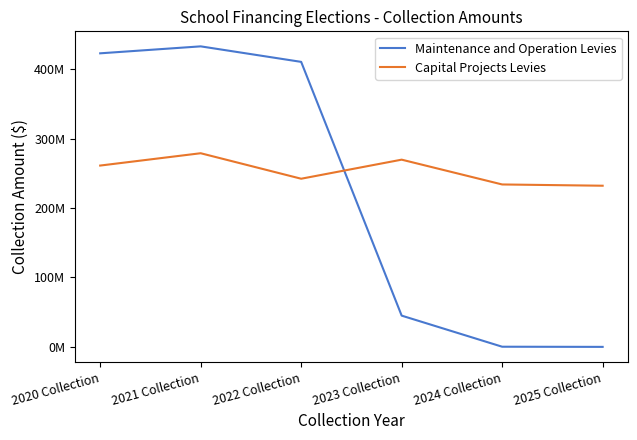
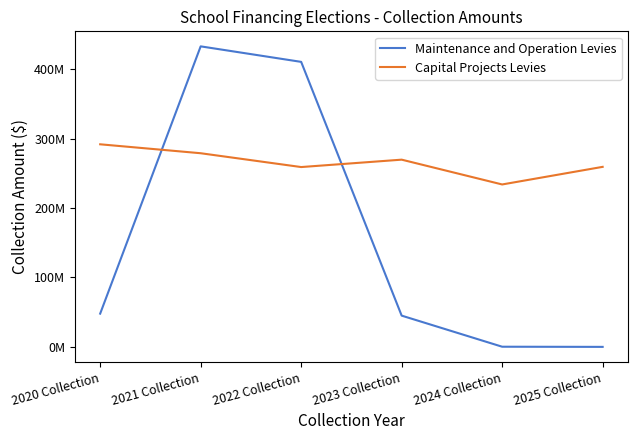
Maintenance and Operation Levies, 2020 Collection: 420000000 -> 50000000
Capital Projects Levies, 2020 Collection: 260000000 -> 290000000
Capital Projects Levies, 2022 Collection: 240000000 -> 260000000
Capital Projects Levies, 2025 Collection: 230000000 -> 260000000
